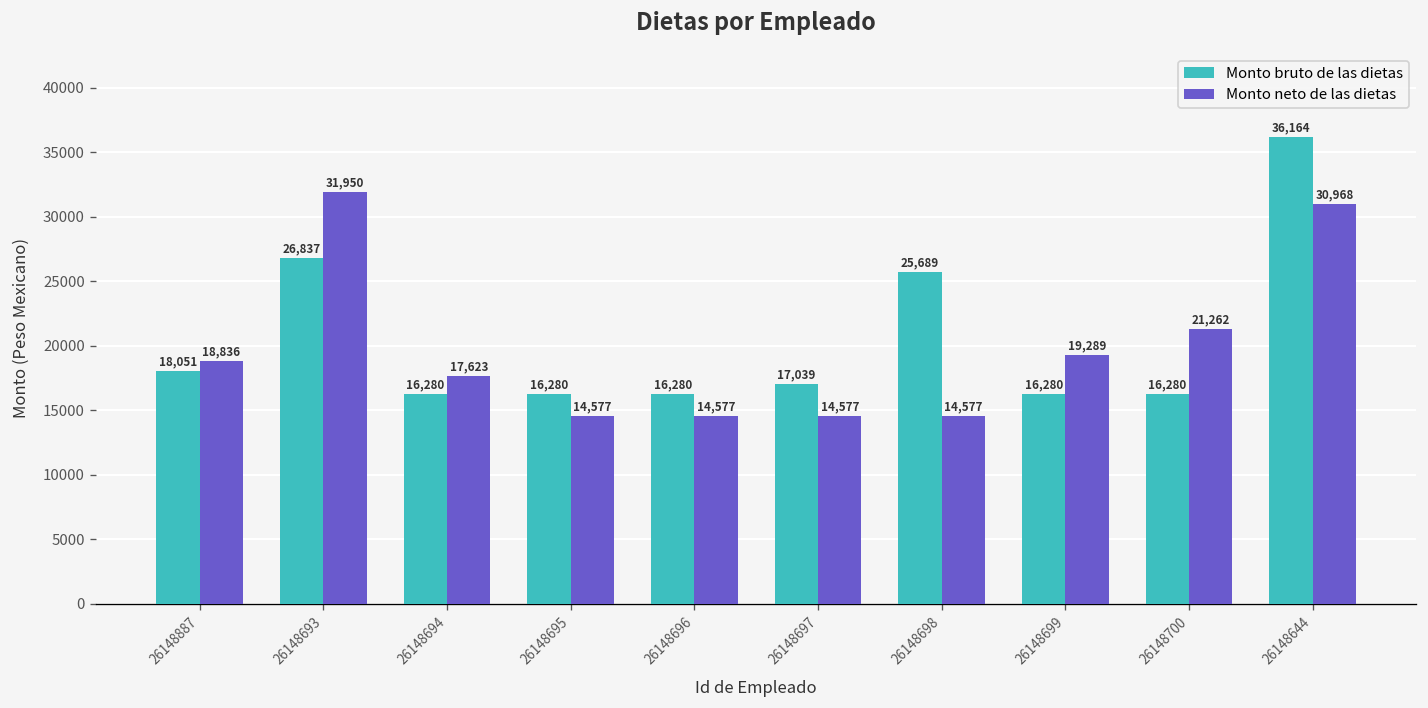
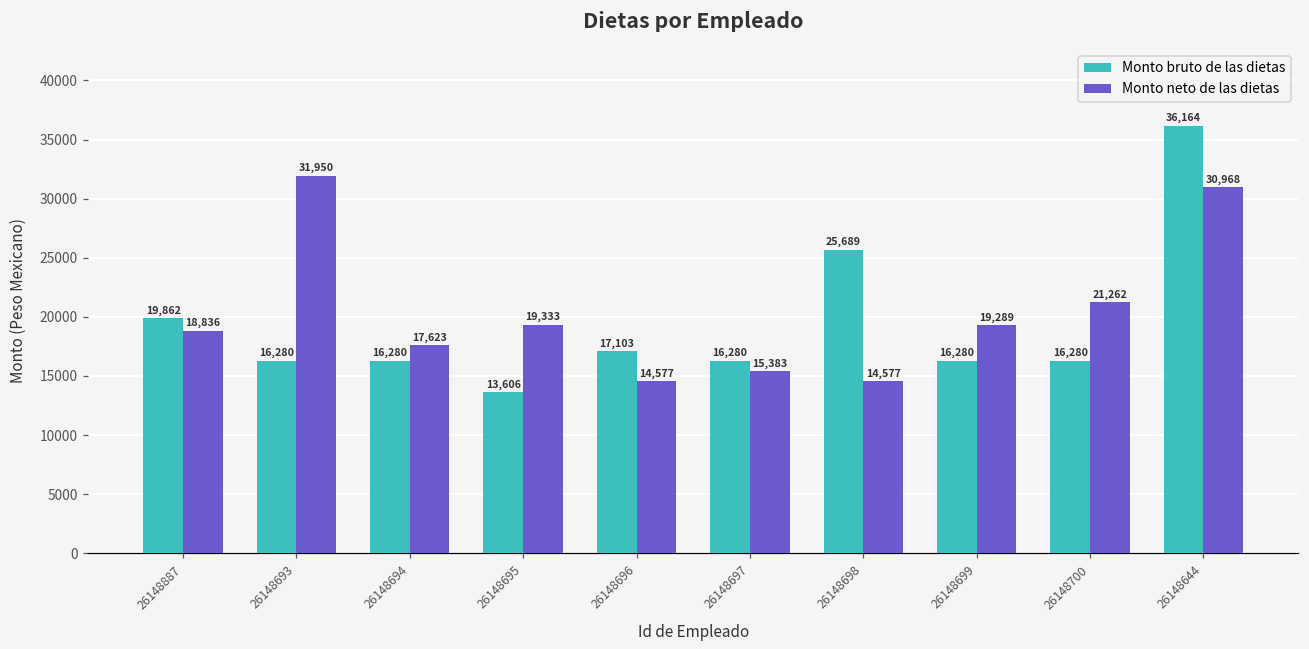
Monto bruto de las dietas, 26148887: 18,051 -> 19,862
Monto bruto de las dietas, 26148693: 26,837 -> 16,280
Monto bruto de las dietas, 26148695: 16,280 -> 13,606
Monto neto de las dietas, 26148695: 14,577 -> 19,333
Monto bruto de las dietas, 26148696: 16,280 -> 17,103
Monto bruto de las dietas, 26148697: 17,039 -> 16,280
Monto neto de las dietas, 26148697: 14,577 -> 15,383
